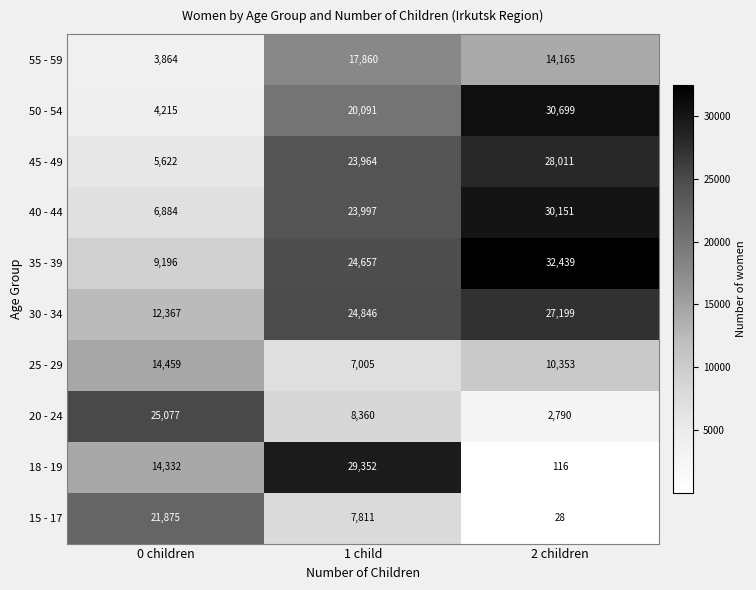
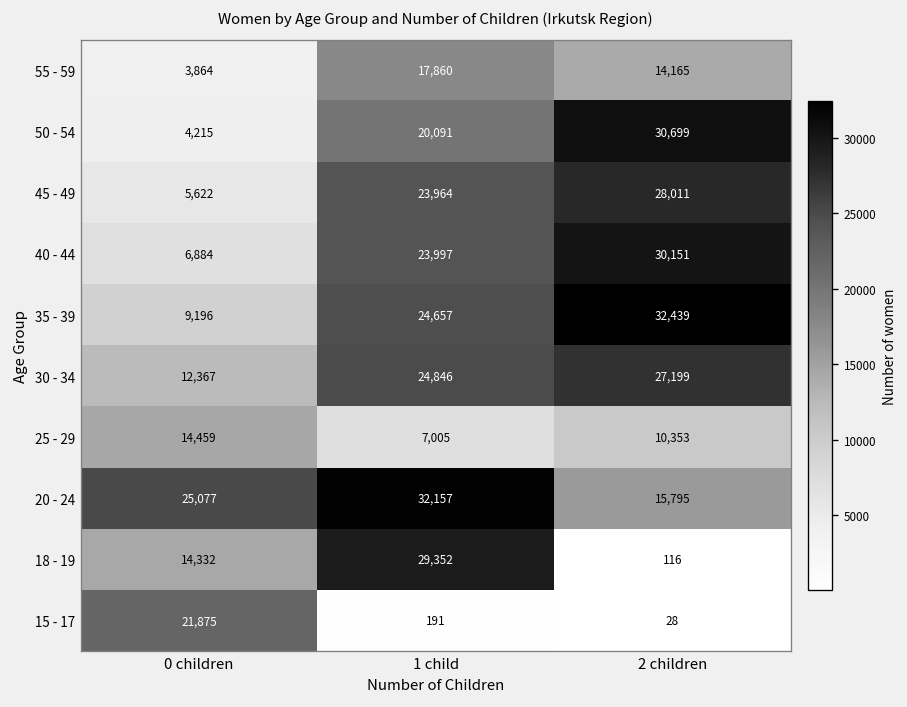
20 - 24, 1 child: 8,360 -> 32,157
20 - 24, 2 children: 2,790 -> 15,795
15 - 17, 1 child: 7,811 -> 191
